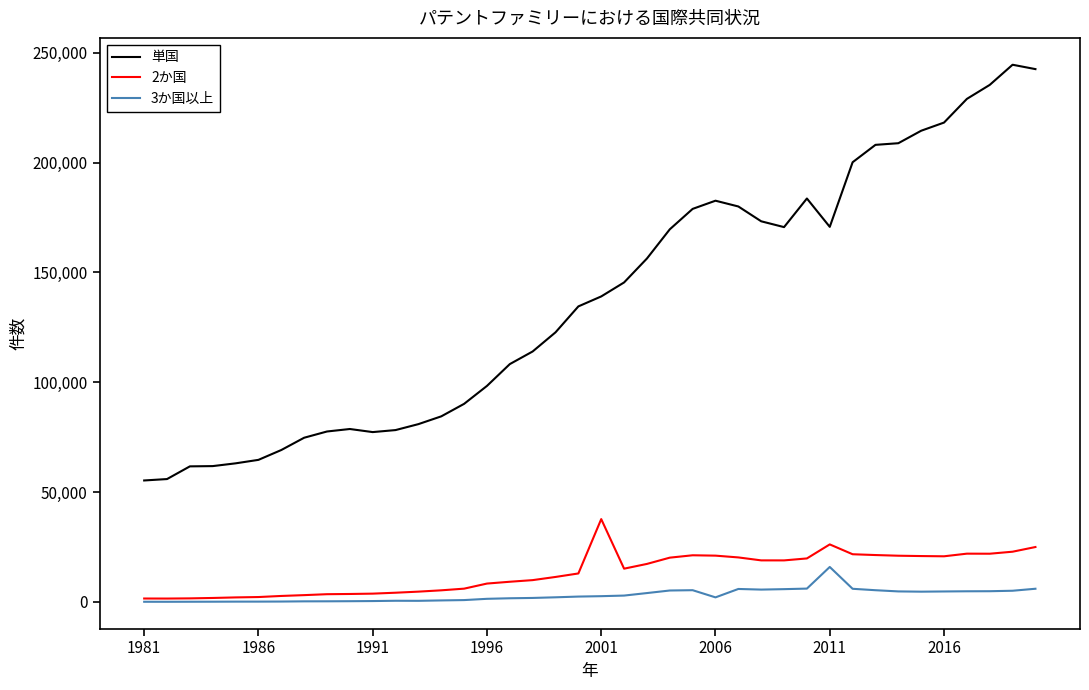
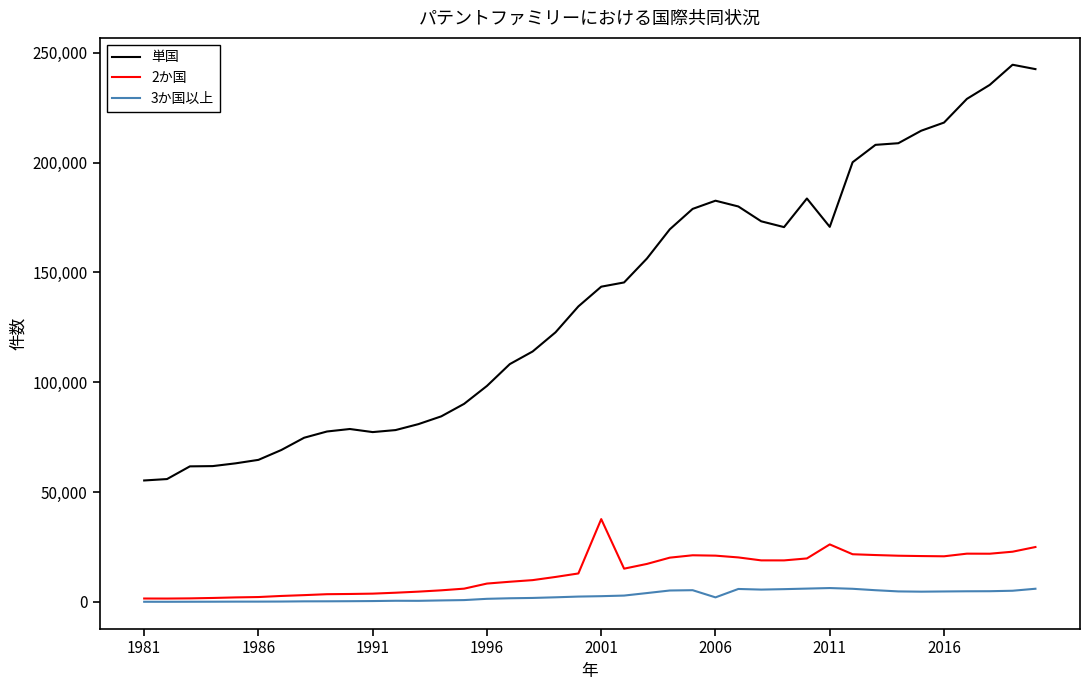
単国, 2001: 139,000 -> 144,000
3か国以上, 2011: 16,000 -> 6,000
